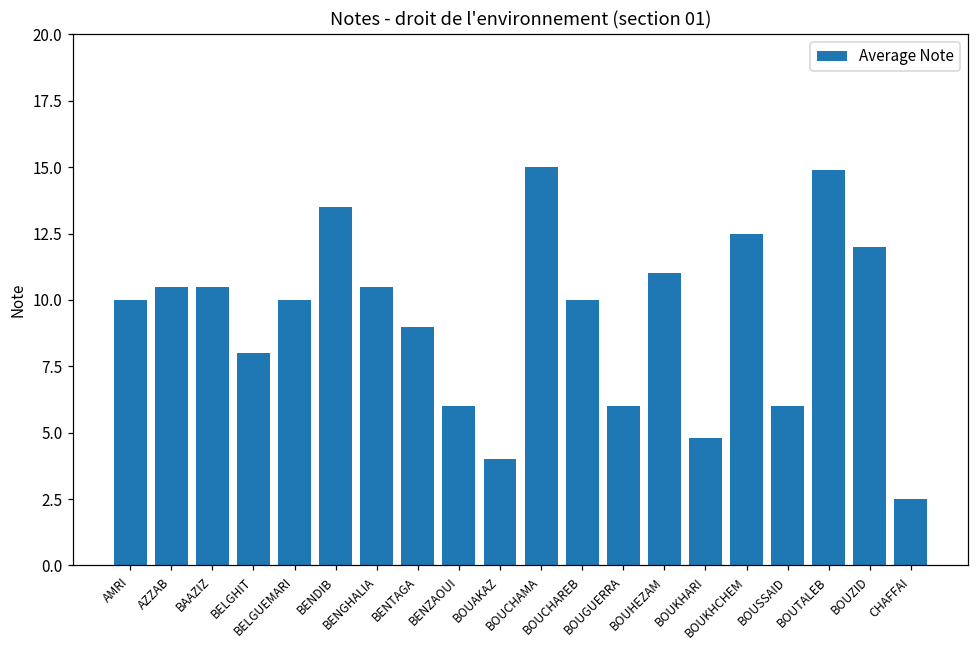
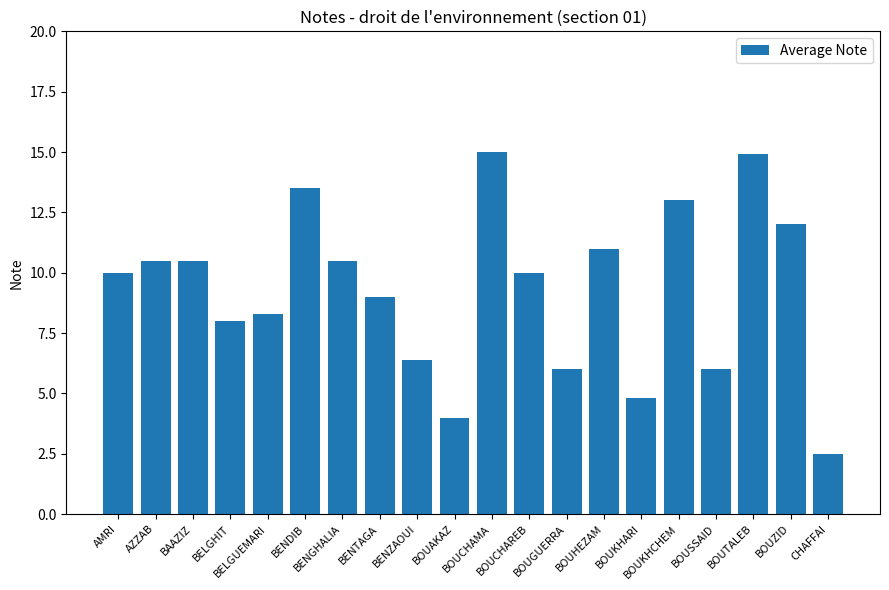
BELGUEMARI: 10.0 -> 8.3
BENZAOUI: 6.0 -> 6.4
BOUKHCHEM: 12.5 -> 13.0
